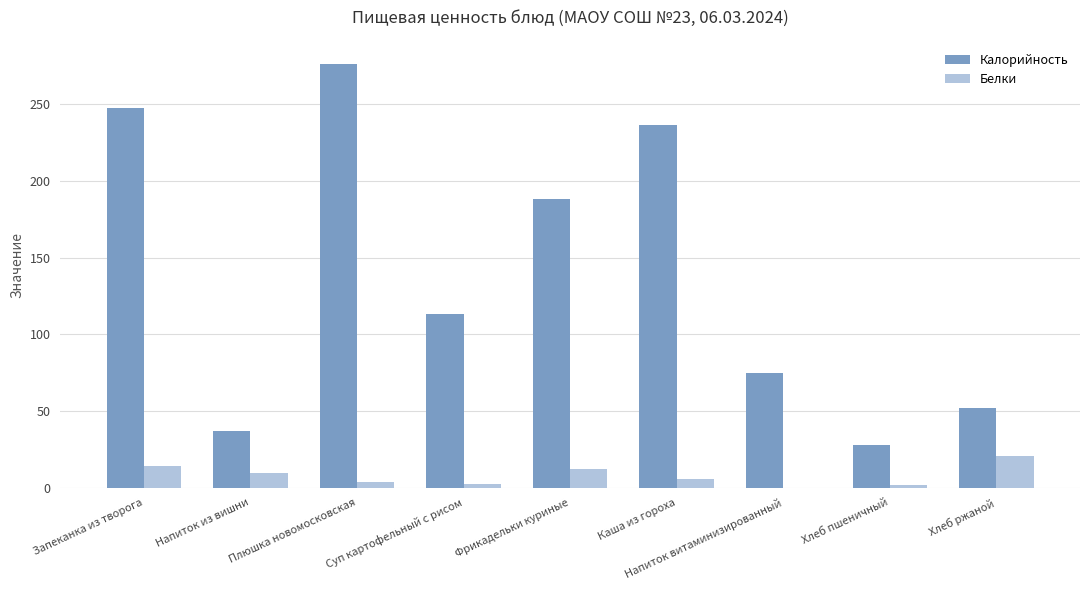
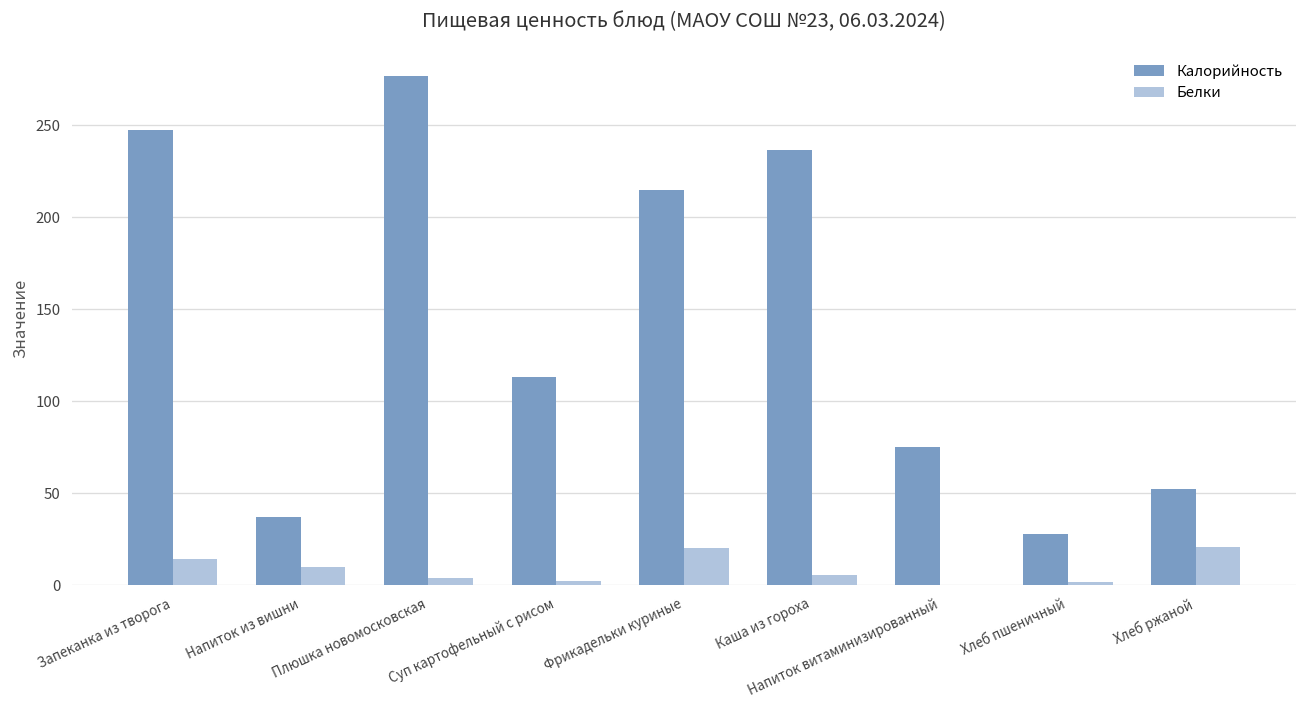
Калорийность, Фрикадельки куриные: 188 -> 215
Белки, Фрикадельки куриные: 12 -> 20
